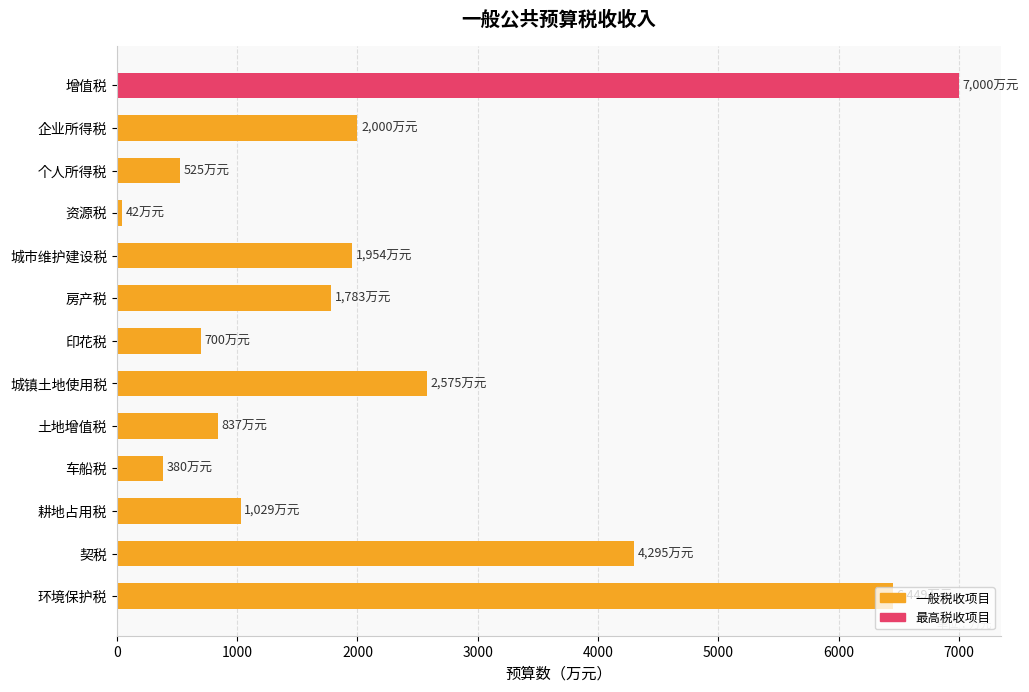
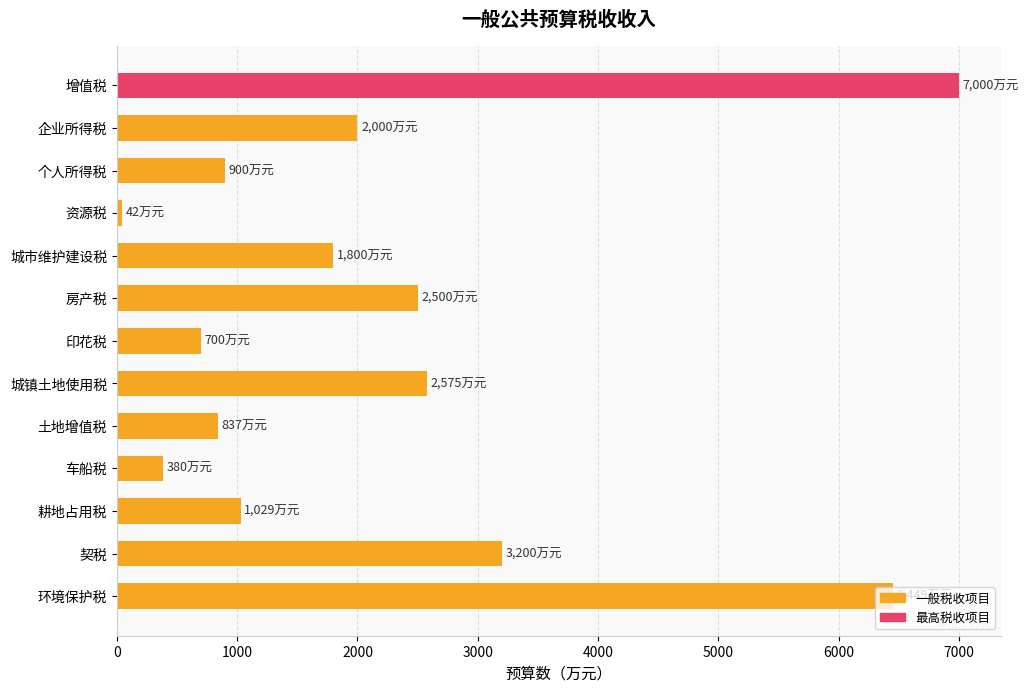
个人所得税: 525 -> 900
城市维护建设税: 1,954 -> 1,800
房产税: 1,783 -> 2,500
契税: 4,295 -> 3,200
